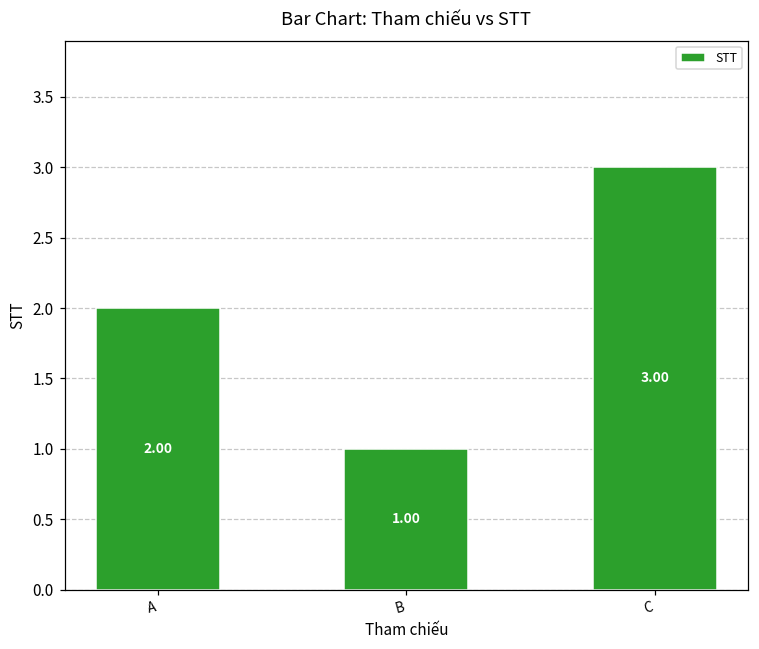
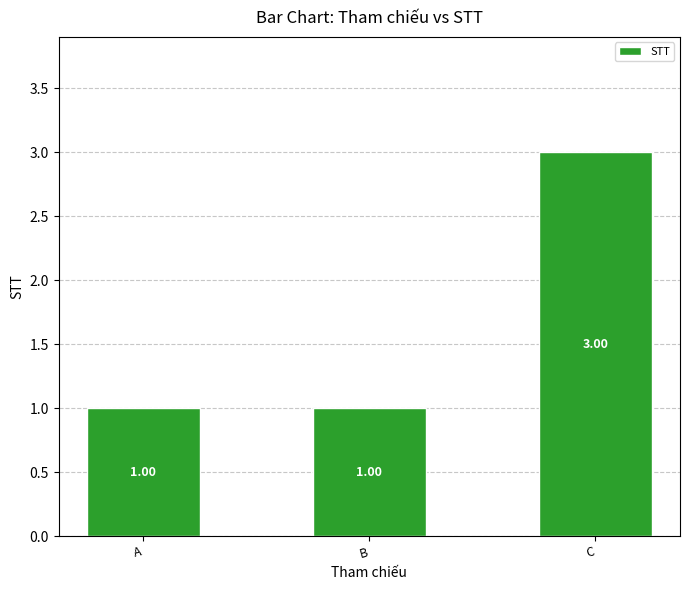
A: 2.00 -> 1.00
